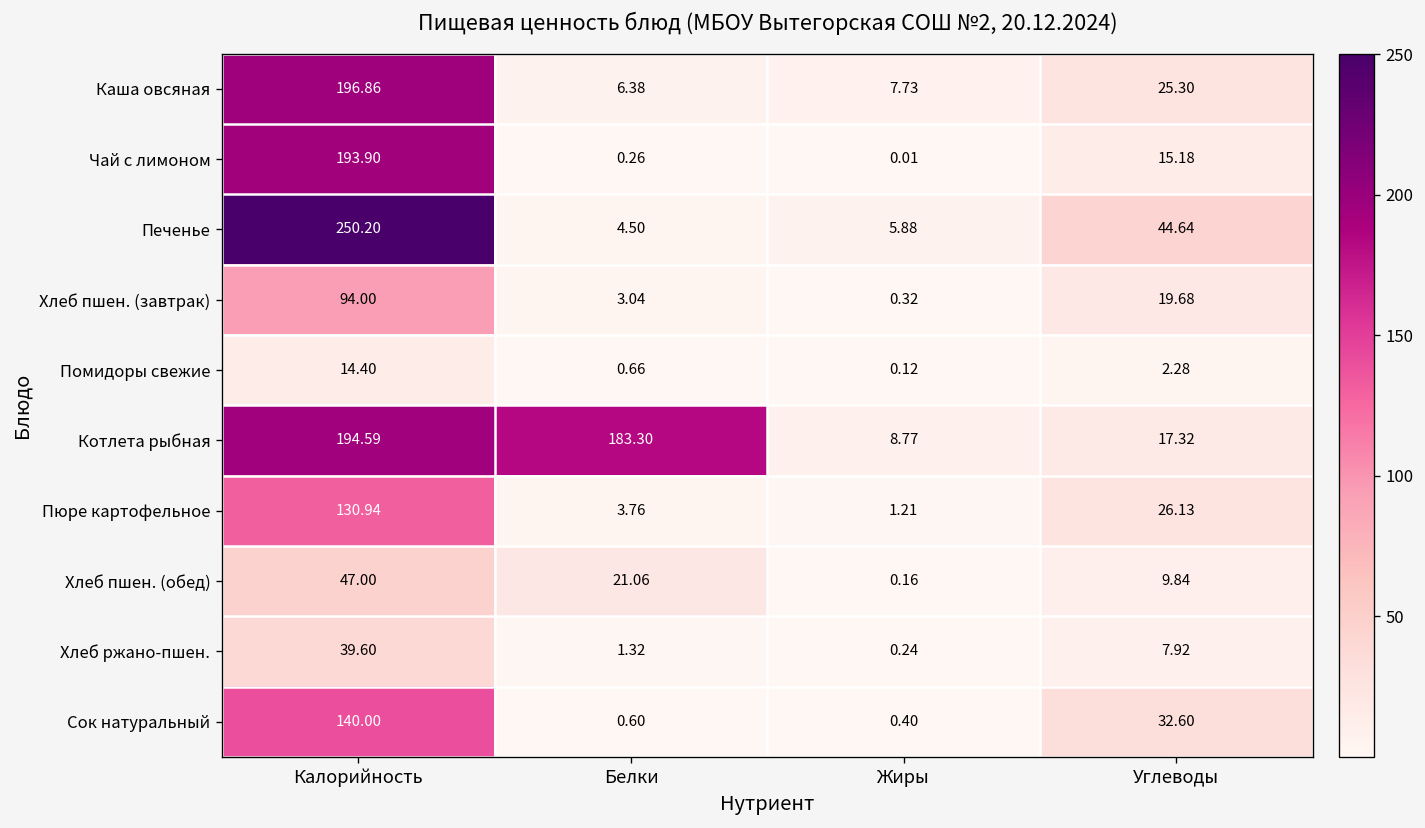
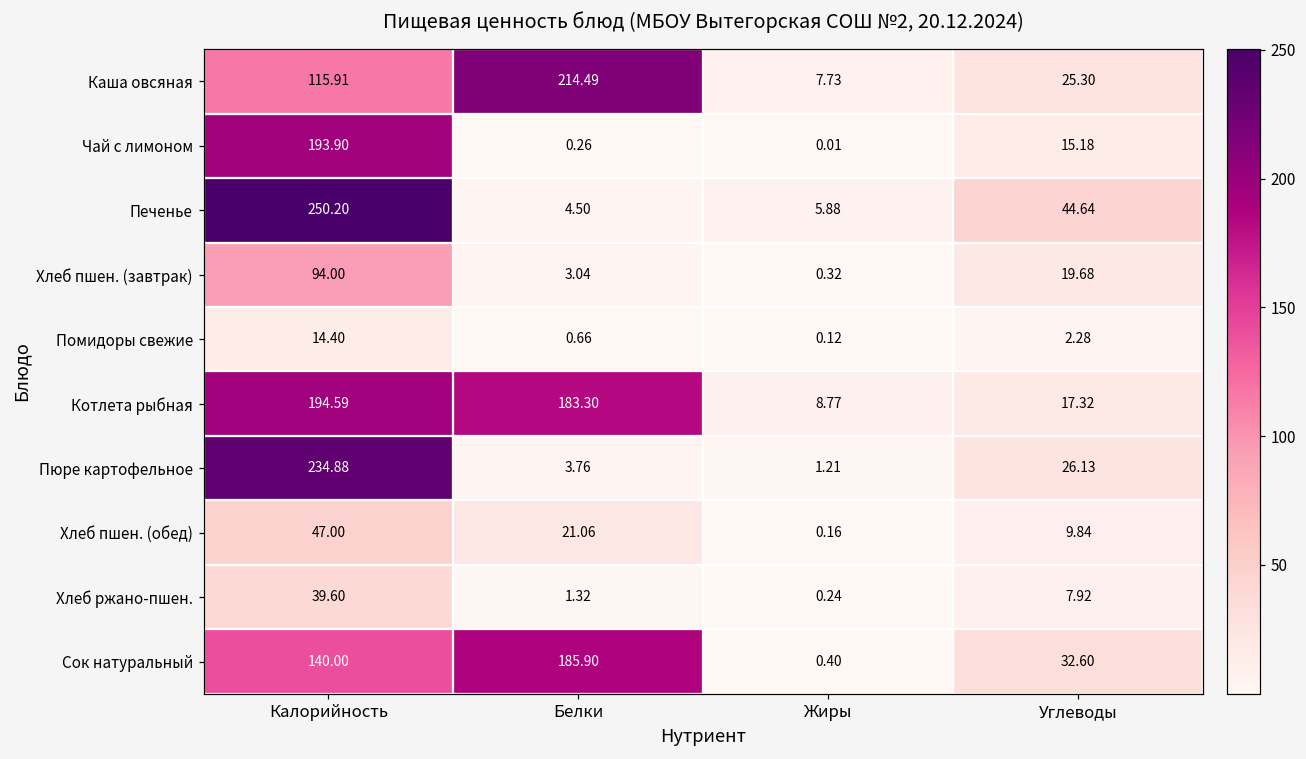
Каша овсяная, Калорийность: 196.86 -> 115.91
Каша овсяная, Белки: 6.38 -> 214.49
Пюре картофельное, Калорийность: 130.94 -> 234.88
Сок натуральный, Белки: 0.60 -> 185.90
